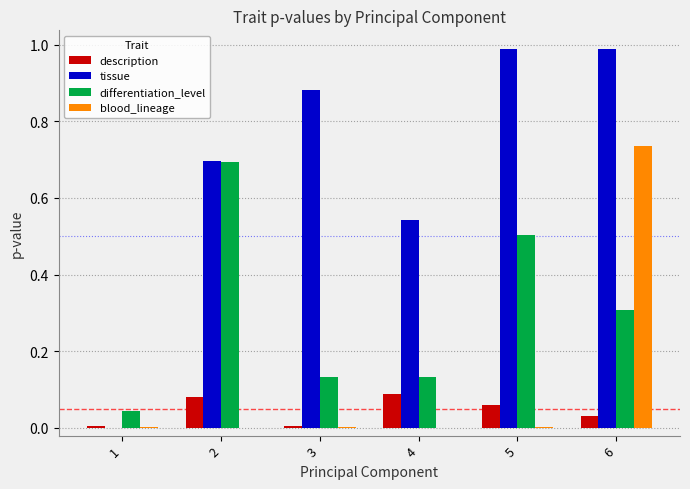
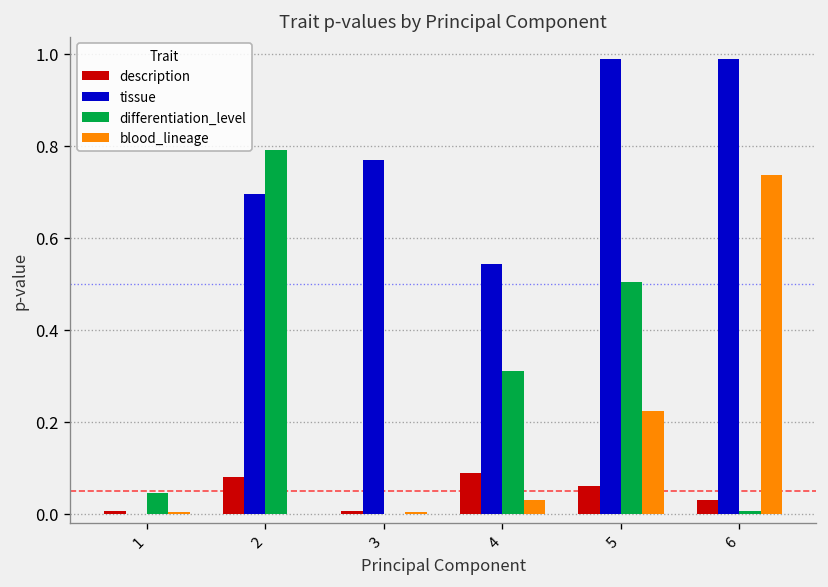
differentiation_level, 2: 0.69 -> 0.79
tissue, 3: 0.88 -> 0.77
differentiation_level, 3: 0.13 -> 0.00
differentiation_level, 4: 0.13 -> 0.31
blood_lineage, 4: 0.00 -> 0.03
blood_lineage, 5: 0.00 -> 0.22
differentiation_level, 6: 0.31 -> 0.01
